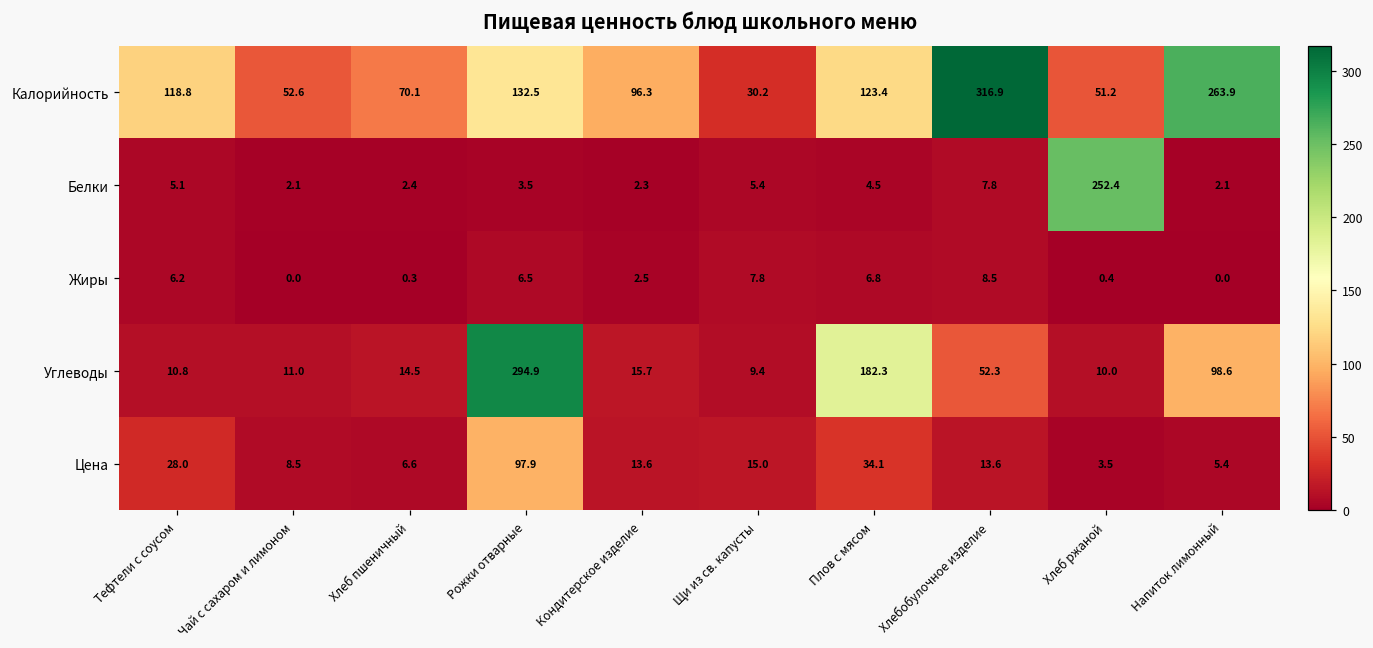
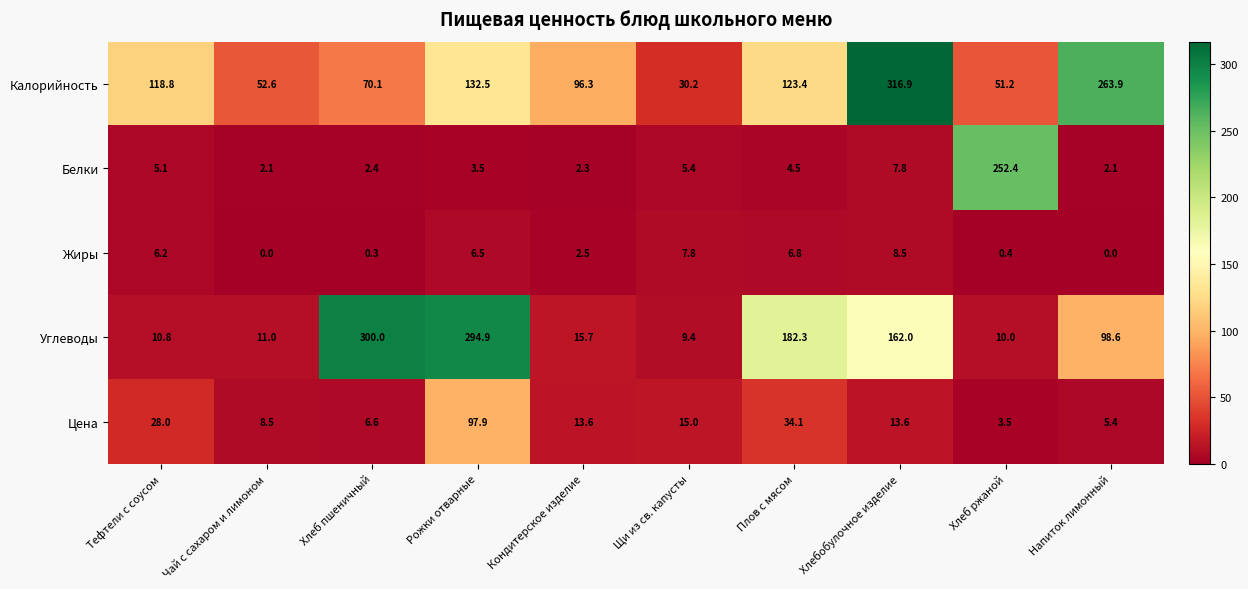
Углеводы, Хлеб пшеничный: 14.5 -> 300.0
Углеводы, Хлебобулочное изделие: 52.3 -> 162.0
